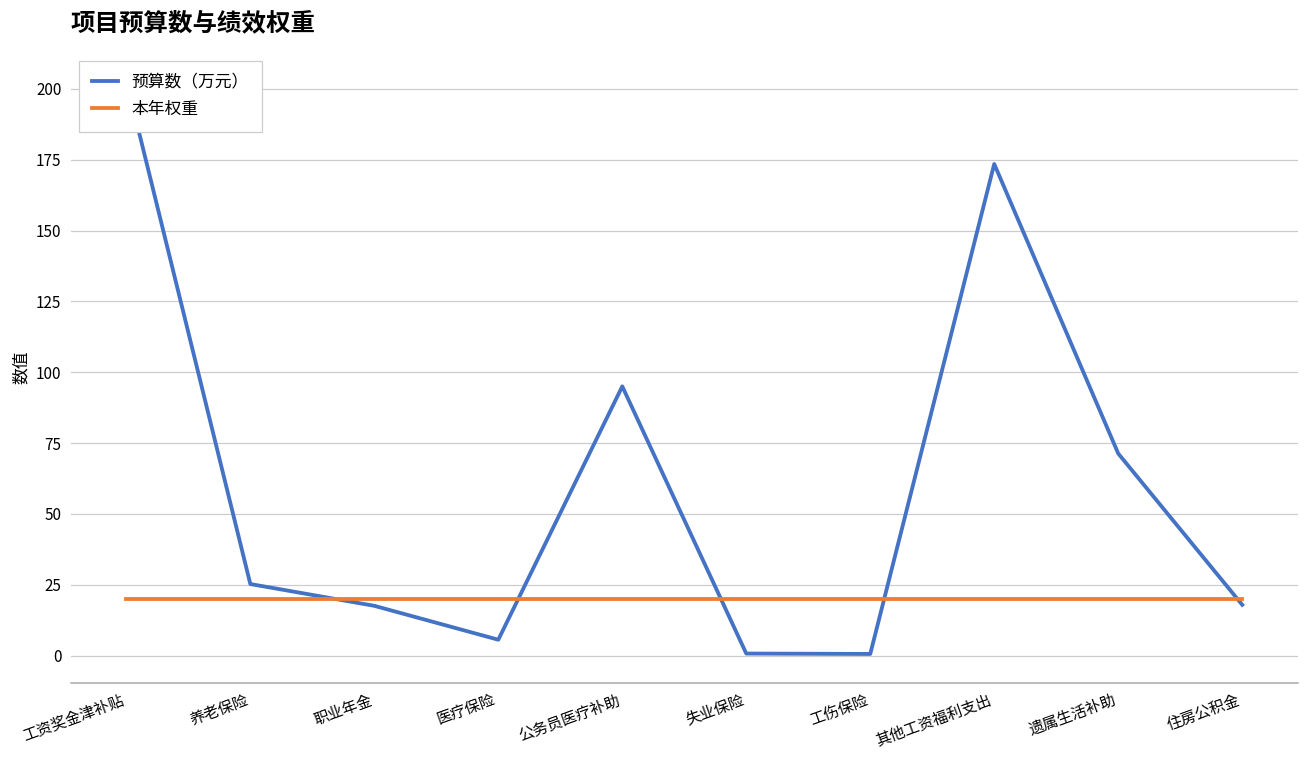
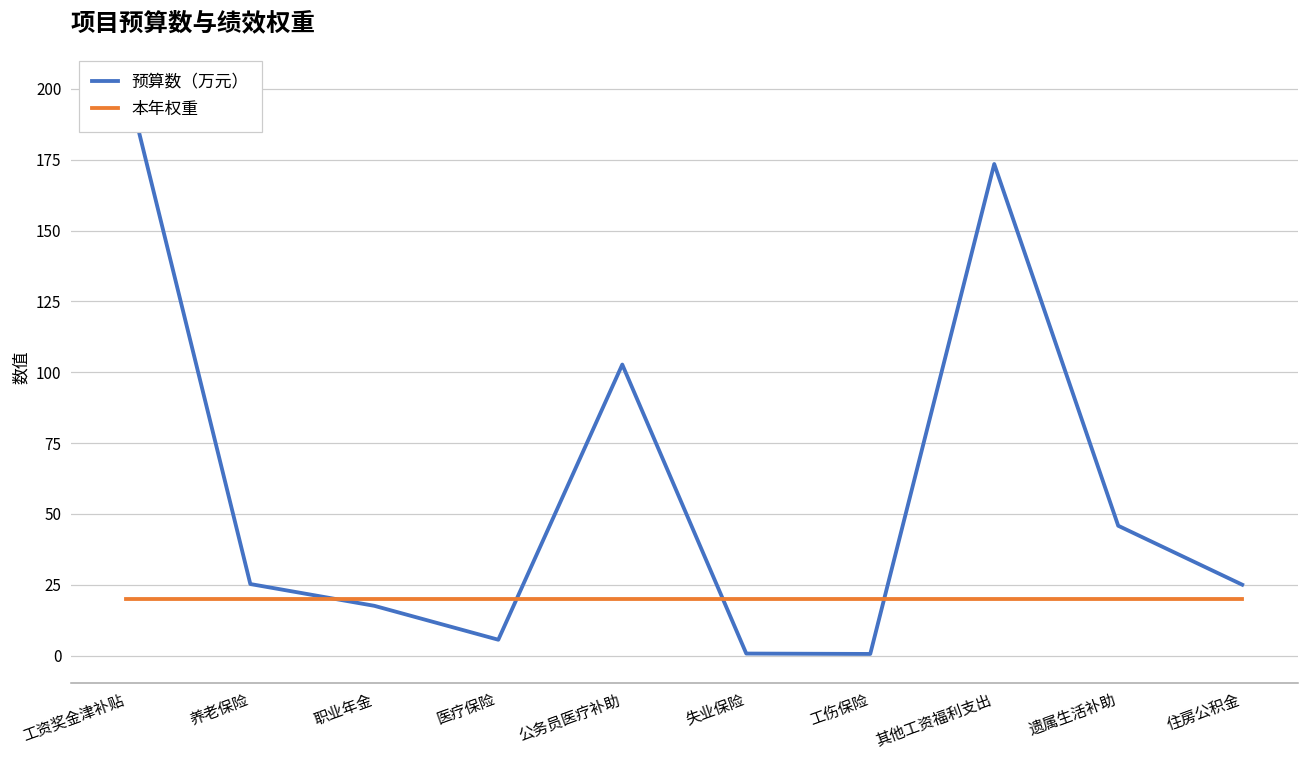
预算数（万元）, 公务员医疗补助: 95 -> 103
预算数（万元）, 遗属生活补助: 71 -> 46
预算数（万元）, 住房公积金: 18 -> 25
